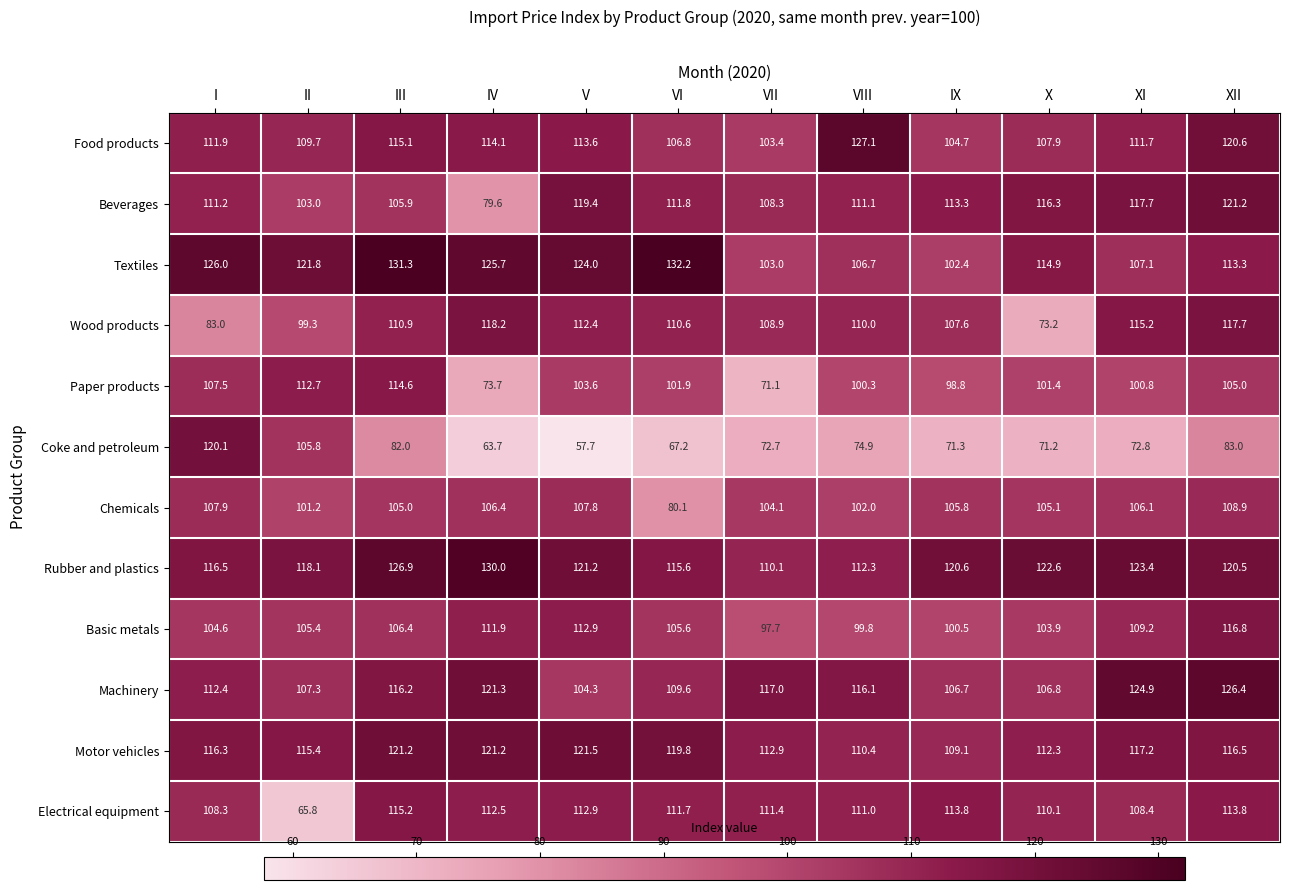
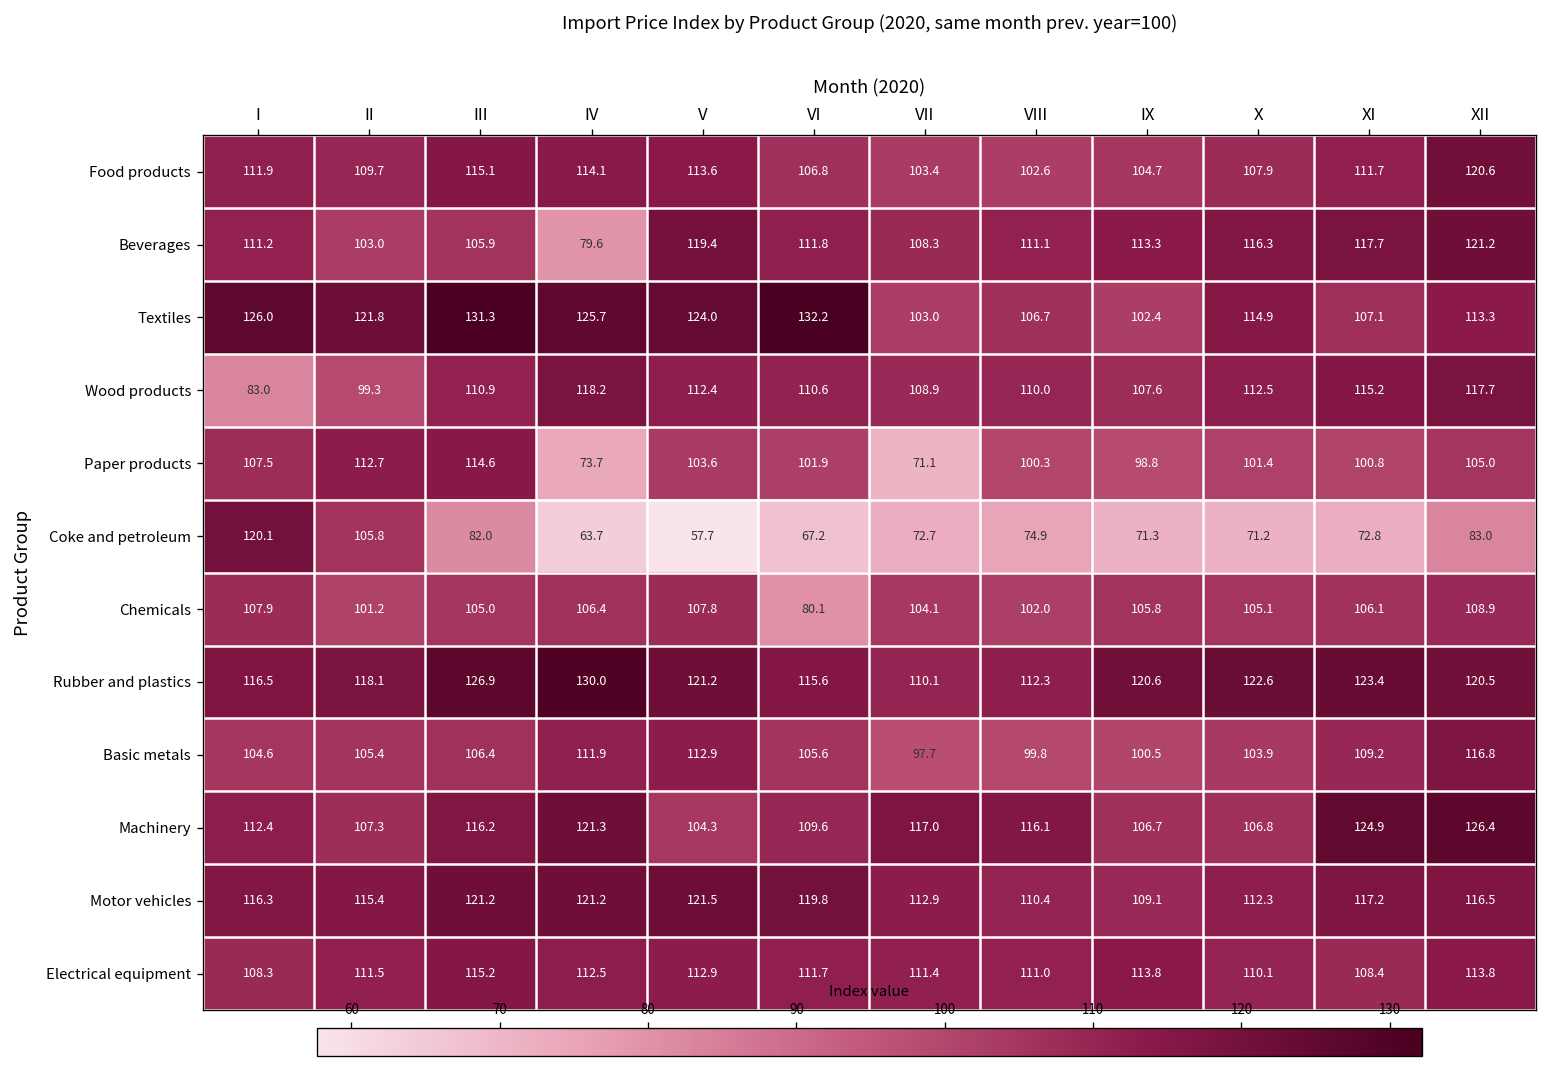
Food products, VIII: 127.1 -> 102.6
Wood products, X: 73.2 -> 112.5
Electrical equipment, II: 65.8 -> 111.5
